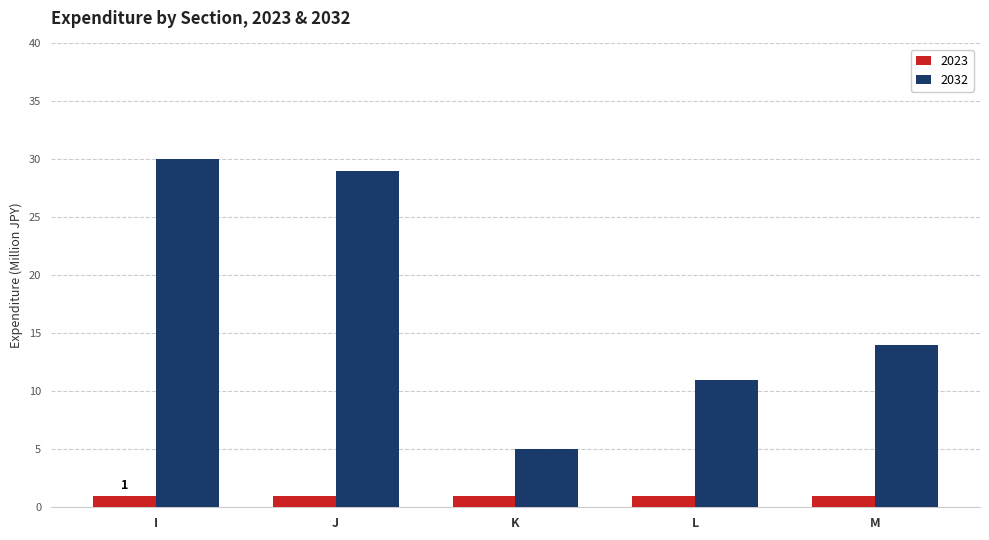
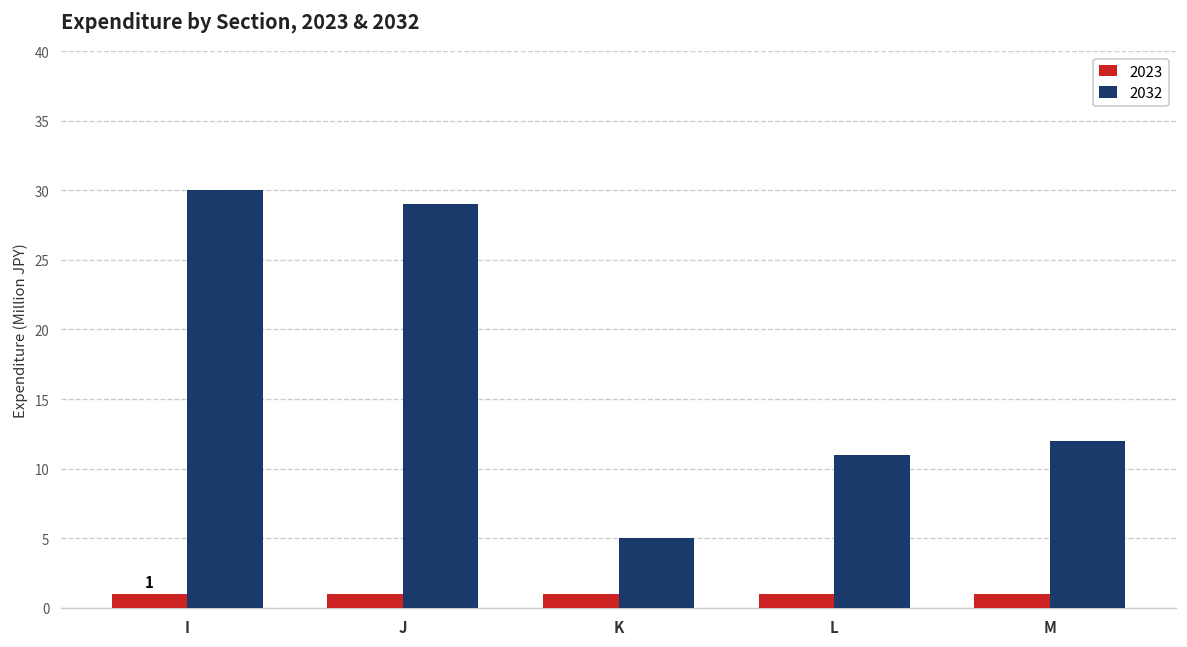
2032, M: 14 -> 12
